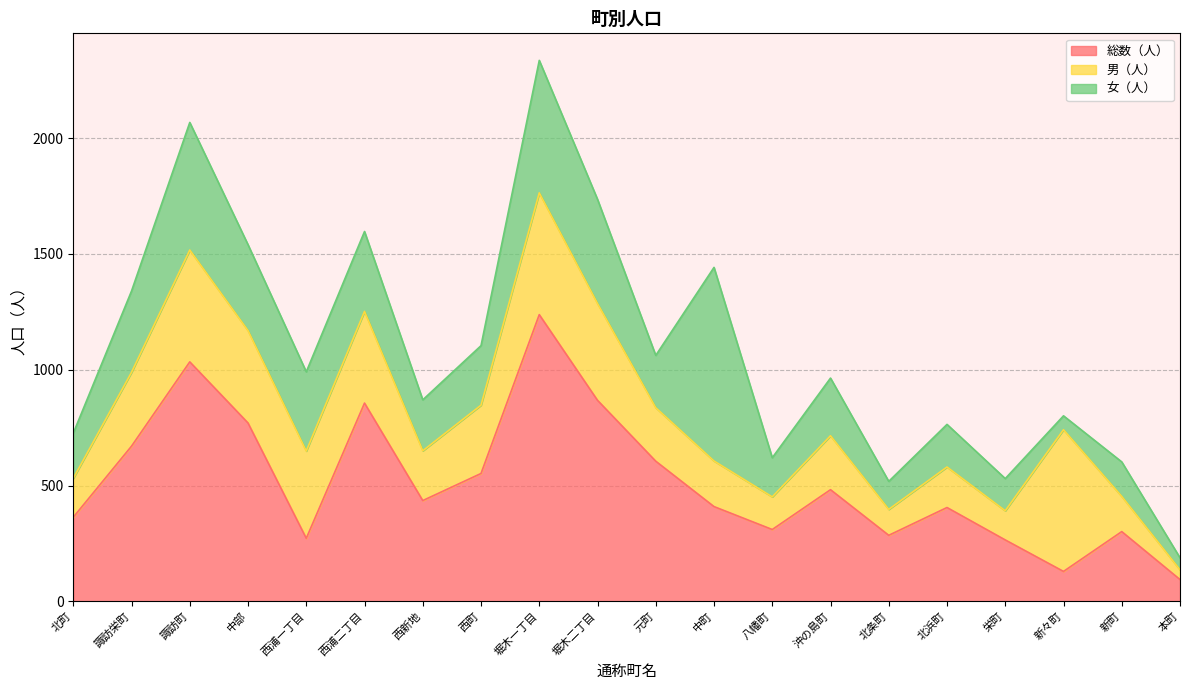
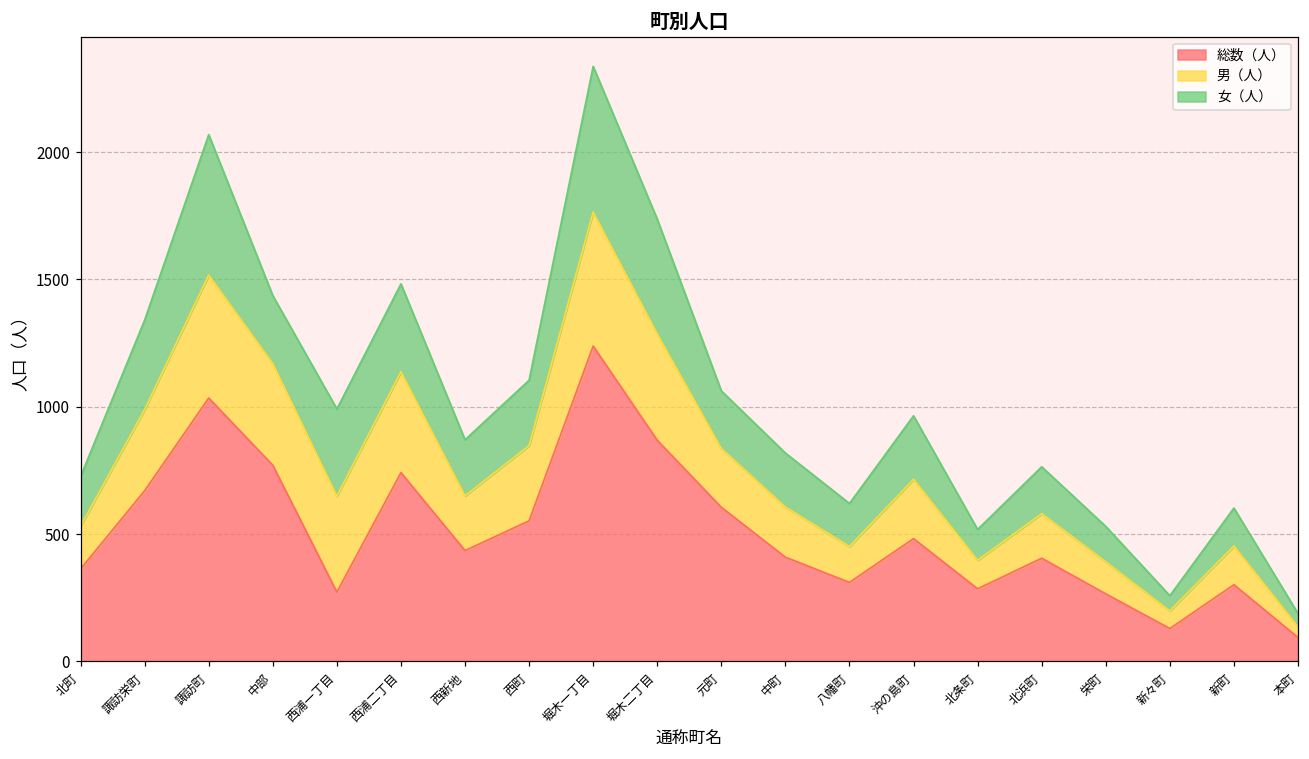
女（人）, 中部: 370 -> 270
総数（人）, 西浦二丁目: 860 -> 740
女（人）, 中町: 840 -> 210
男（人）, 新々町: 610 -> 70
